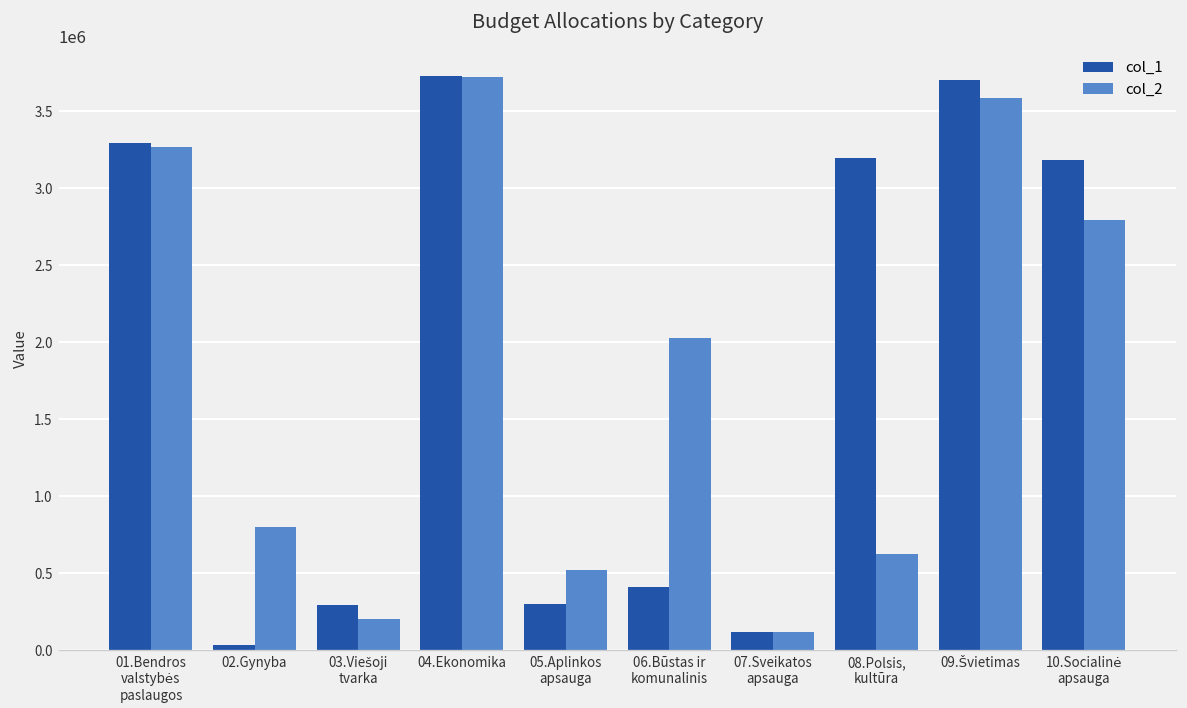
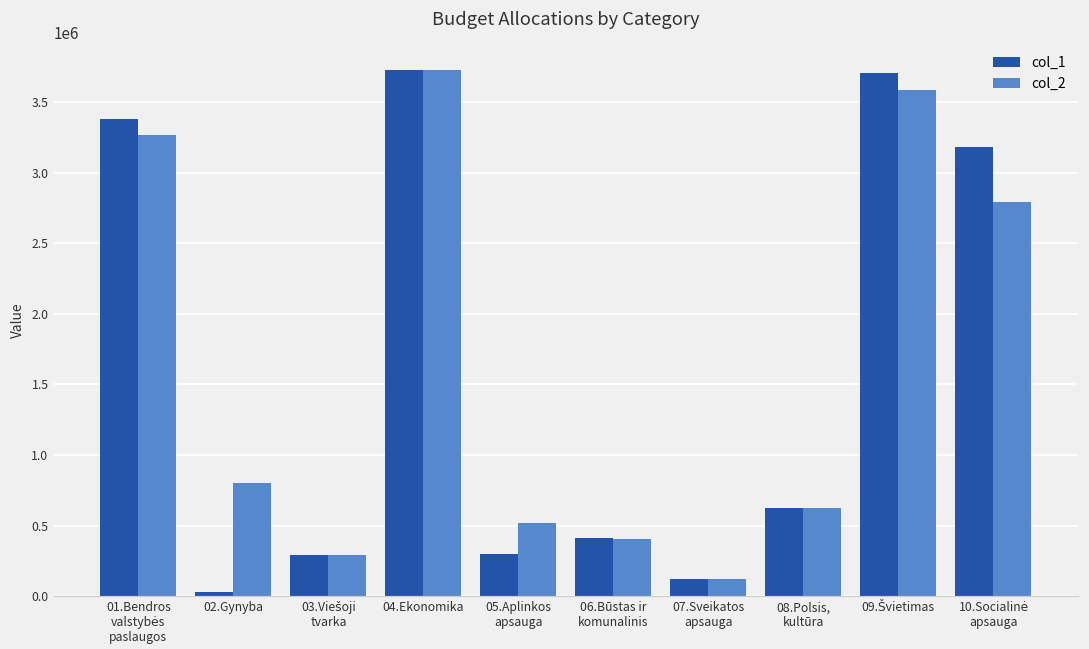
col_1, 01.Bendros valstybės paslaugos: 3300000 -> 3380000
col_2, 03.Viešoji tvarka: 210000 -> 290000
col_2, 06.Būstas ir komunalinis: 2030000 -> 410000
col_1, 08.Polsis, kultūra: 3200000 -> 620000
